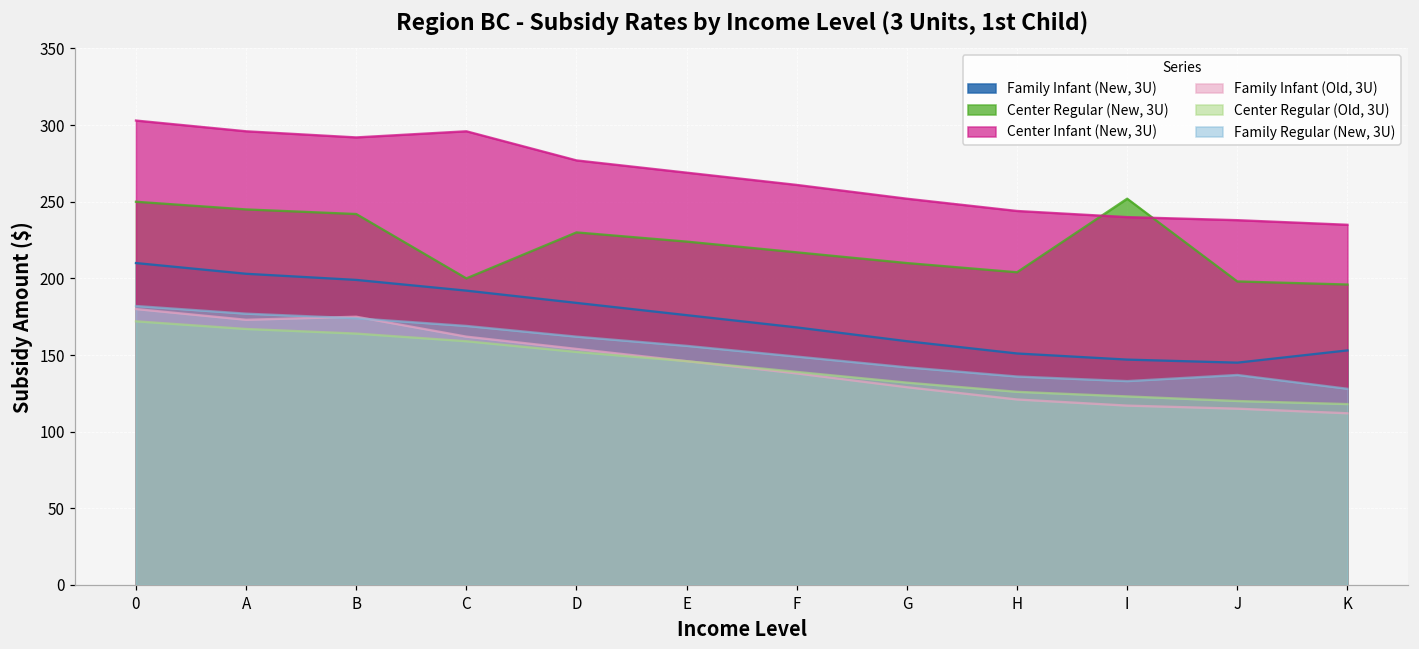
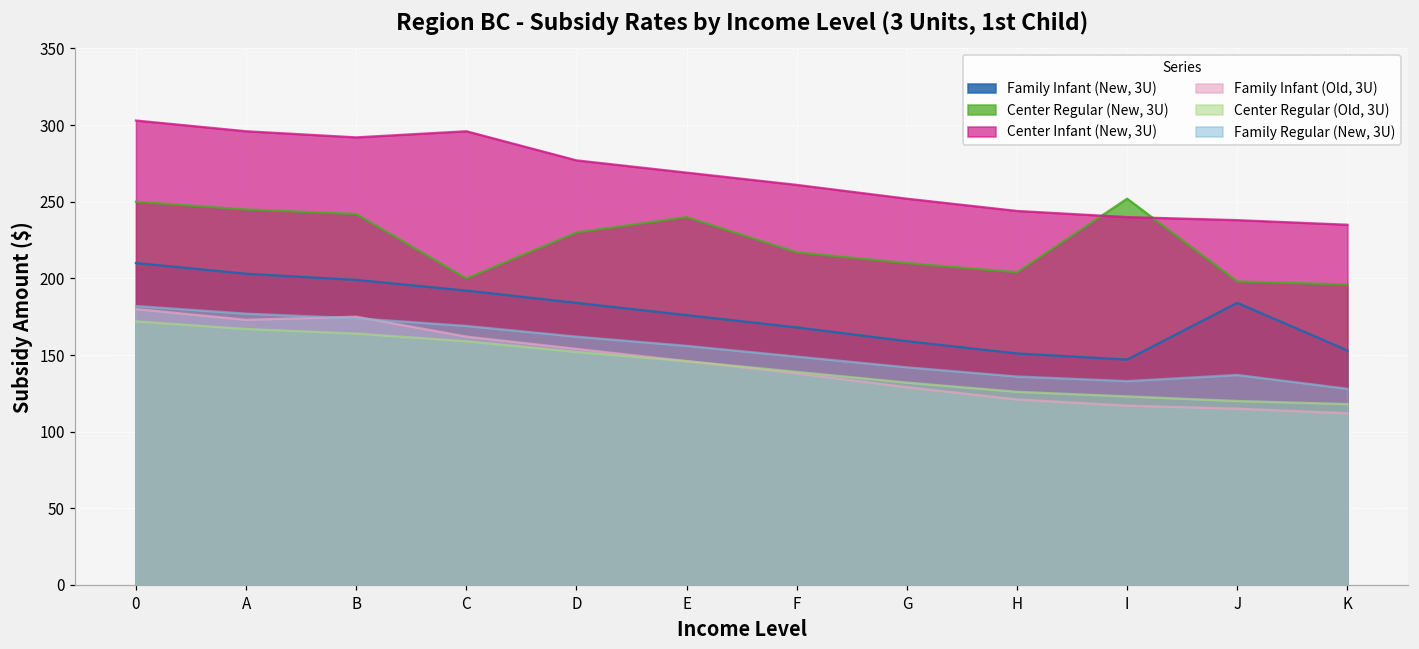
Center Regular (New, 3U), E: 224 -> 240
Family Infant (New, 3U), J: 145 -> 184
